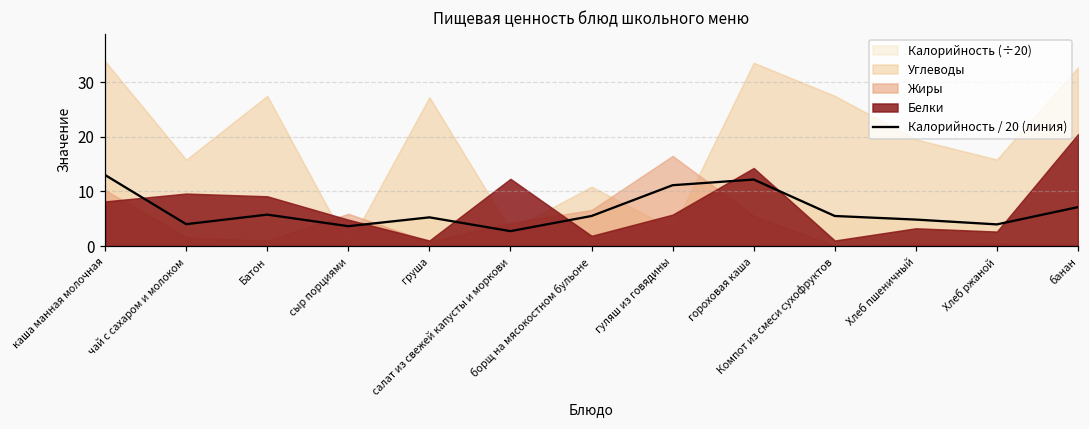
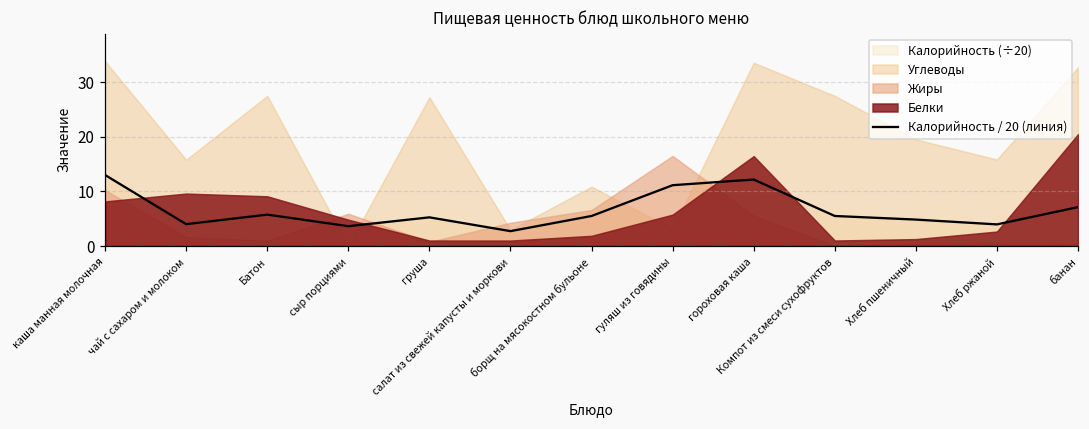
Белки, салат из свежей капусты и моркови: 12 -> 1
Белки, гороховая каша: 14 -> 16
Белки, Хлеб пшеничный: 3 -> 1
